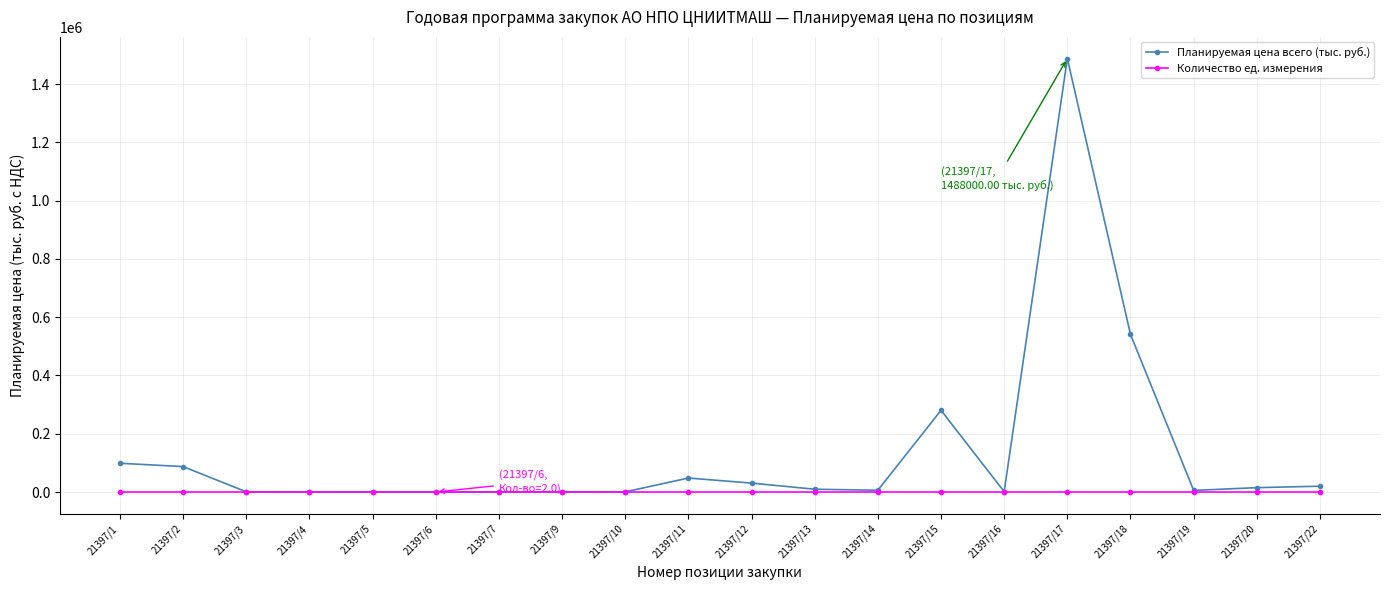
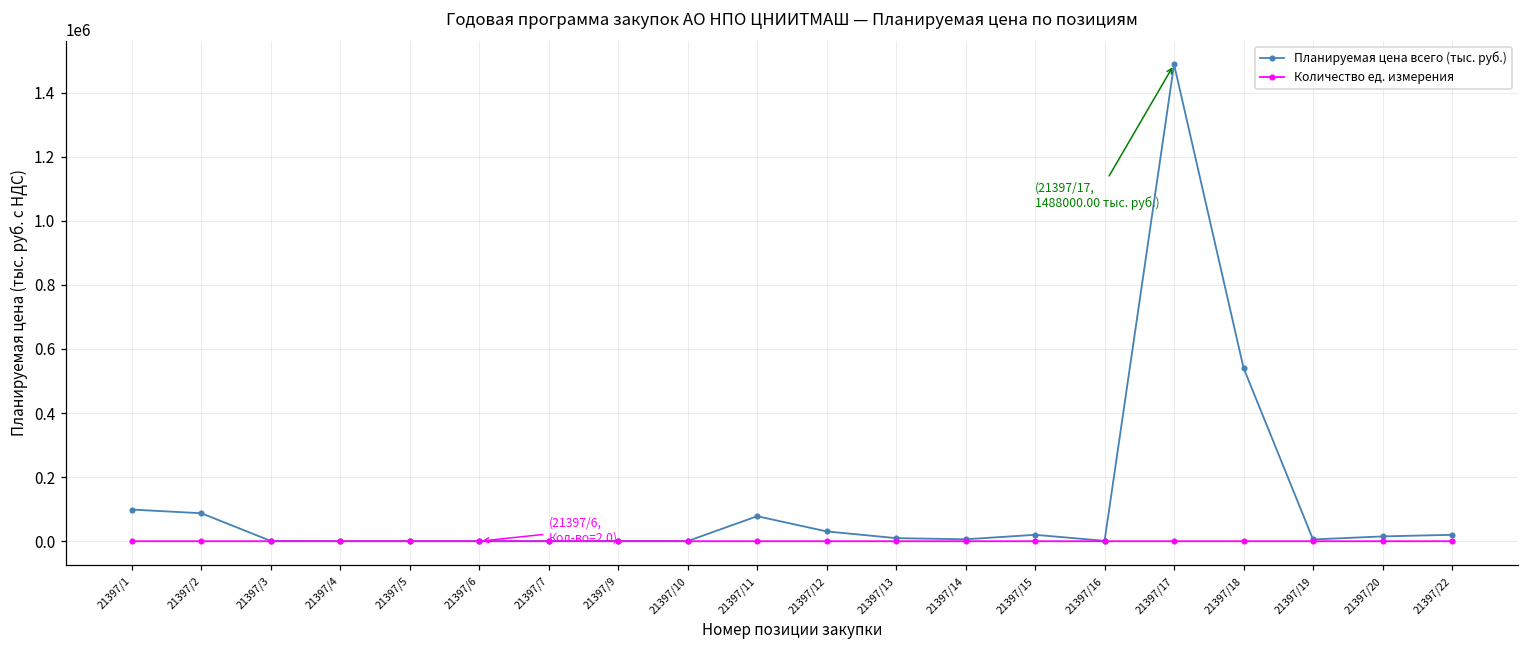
Планируемая цена всего (тыс. руб.), 21397/11: 50000 -> 80000
Планируемая цена всего (тыс. руб.), 21397/15: 280000 -> 20000
